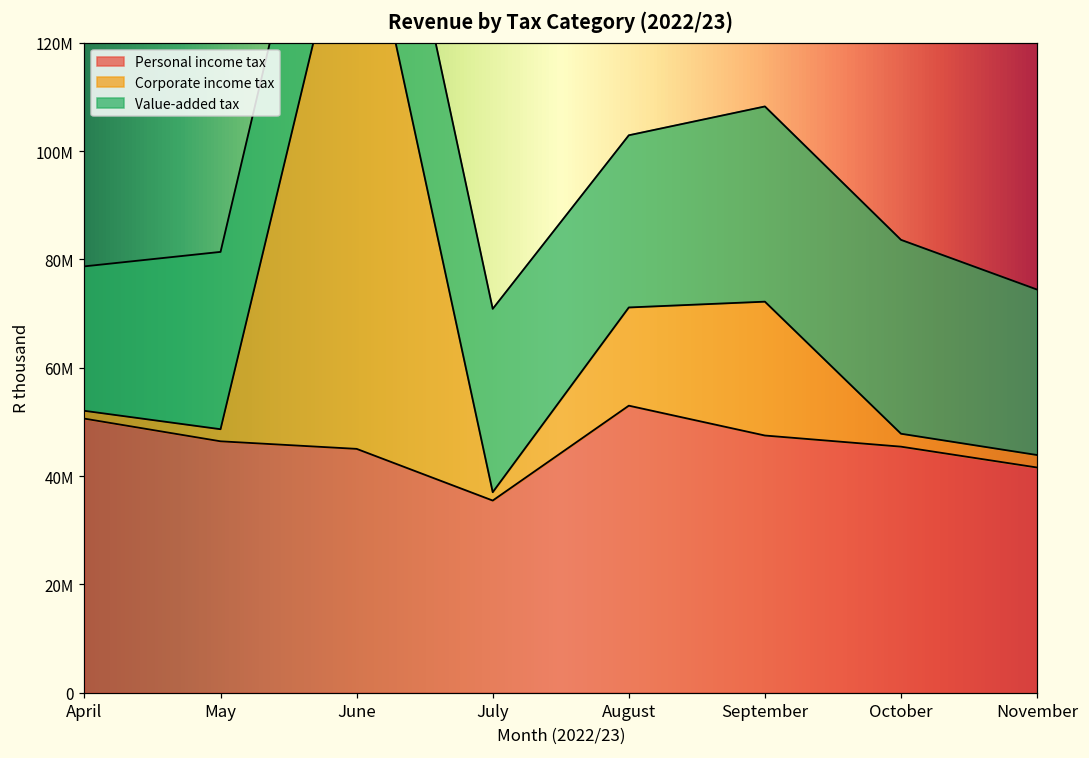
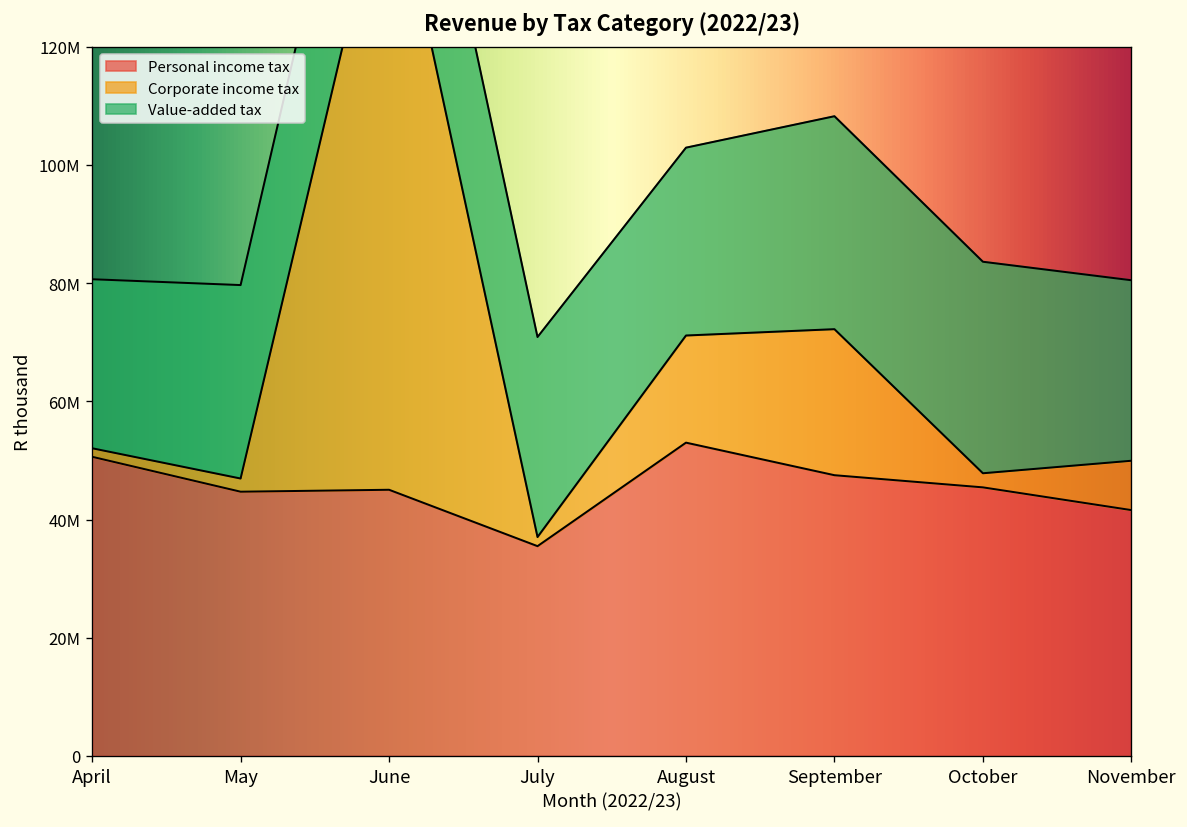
Value-added tax, April: 27000000 -> 29000000
Personal income tax, May: 46000000 -> 45000000
Corporate income tax, November: 2000000 -> 8000000
